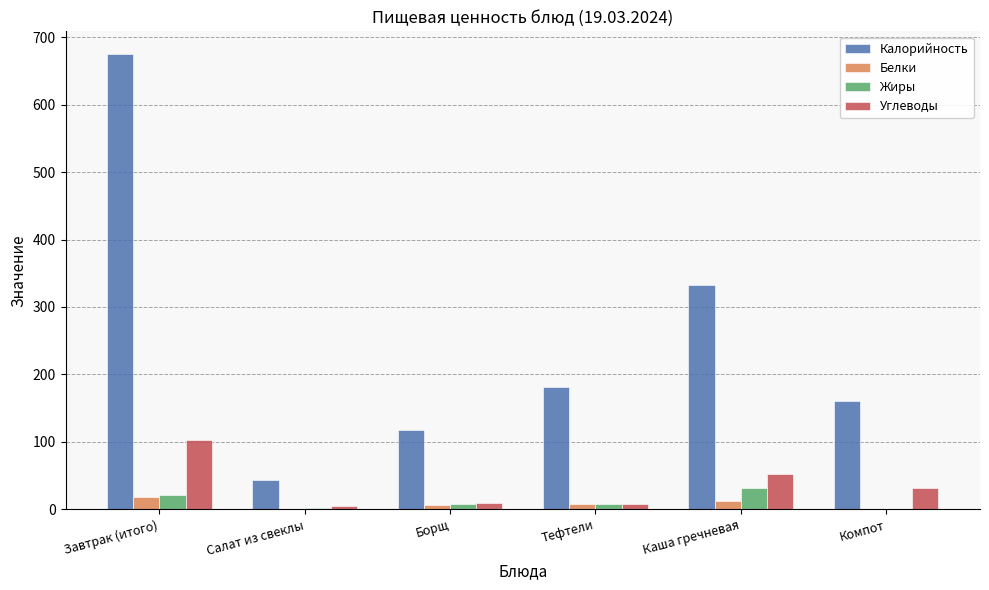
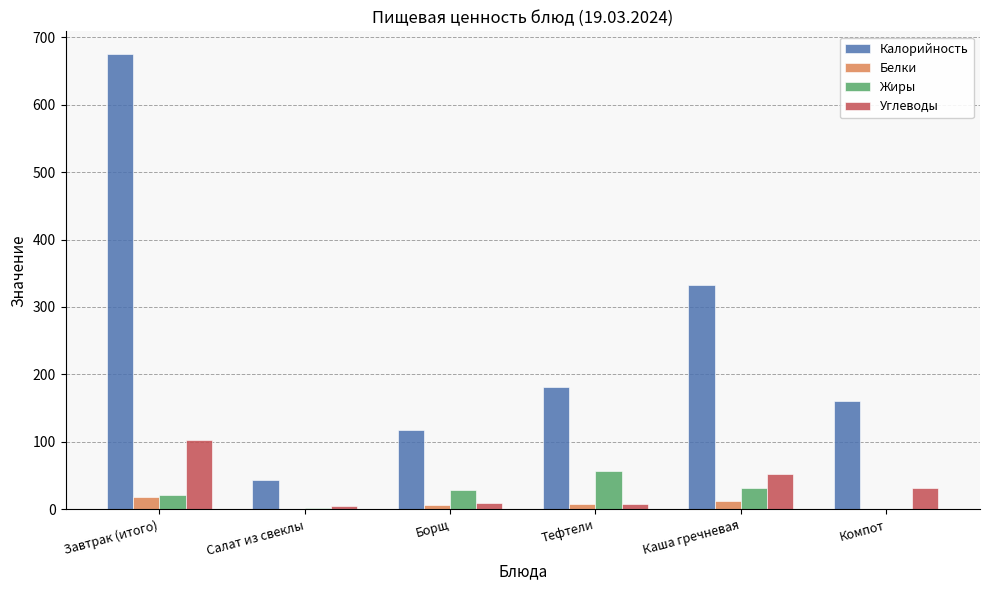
Жиры, Борщ: 10 -> 30
Жиры, Тефтели: 10 -> 60
